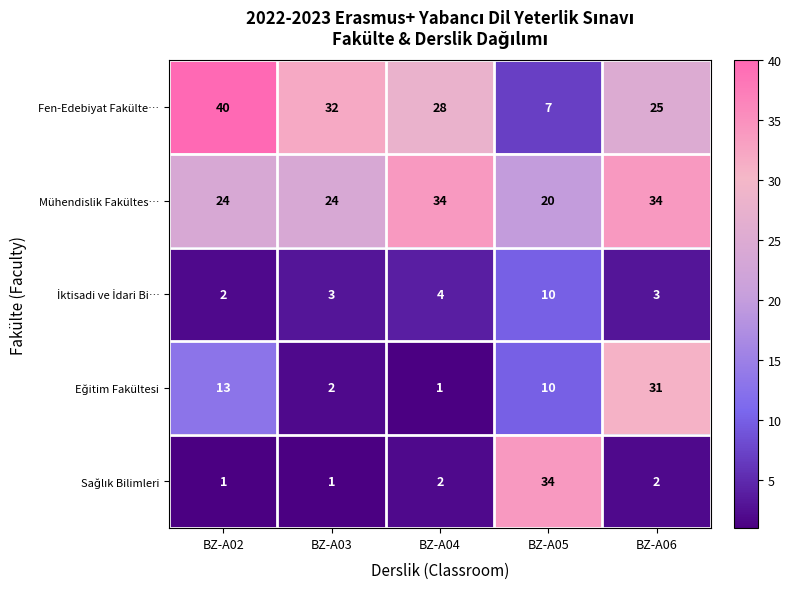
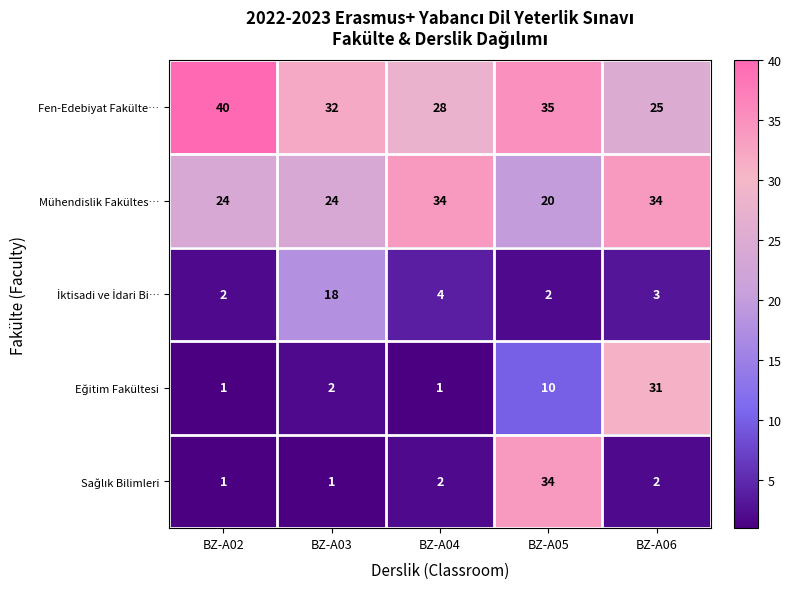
Fen-Edebiyat Fakülte…, BZ-A05: 7 -> 35
İktisadi ve İdari Bi…, BZ-A03: 3 -> 18
İktisadi ve İdari Bi…, BZ-A05: 10 -> 2
Eğitim Fakültesi, BZ-A02: 13 -> 1
